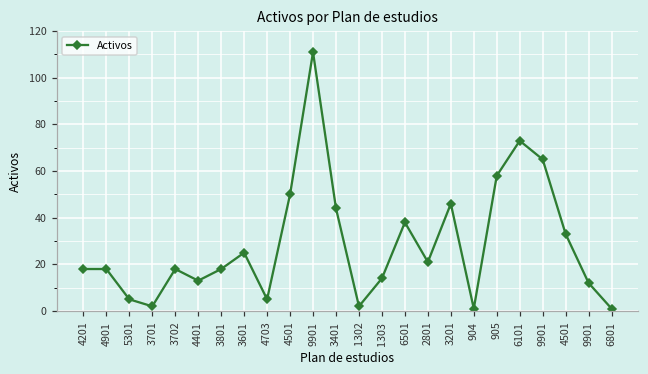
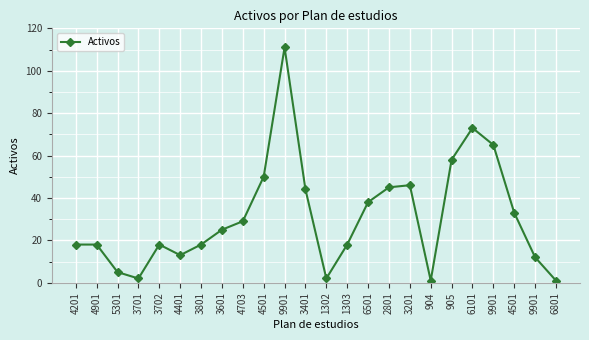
4703: 5 -> 29
1303: 14 -> 18
2801: 21 -> 45
